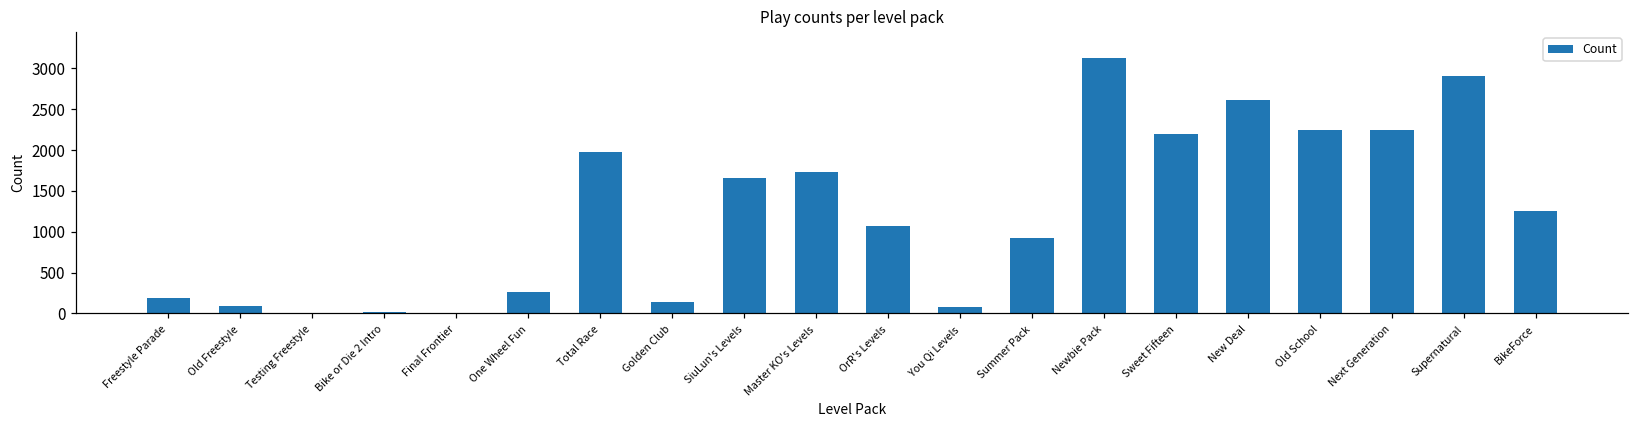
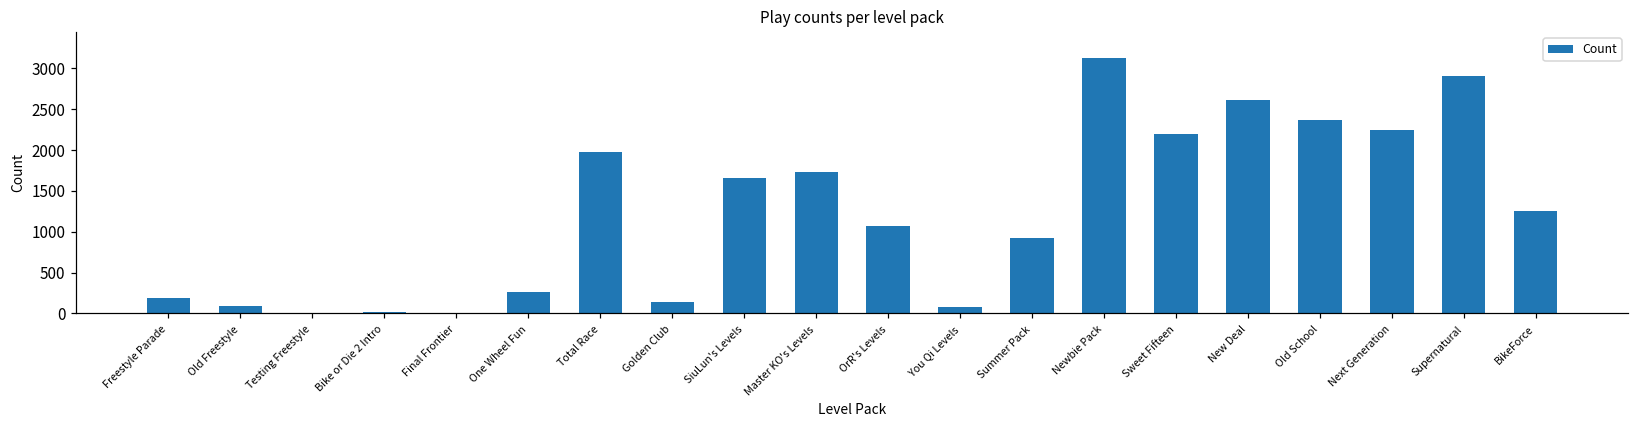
Old School: 2200 -> 2400
